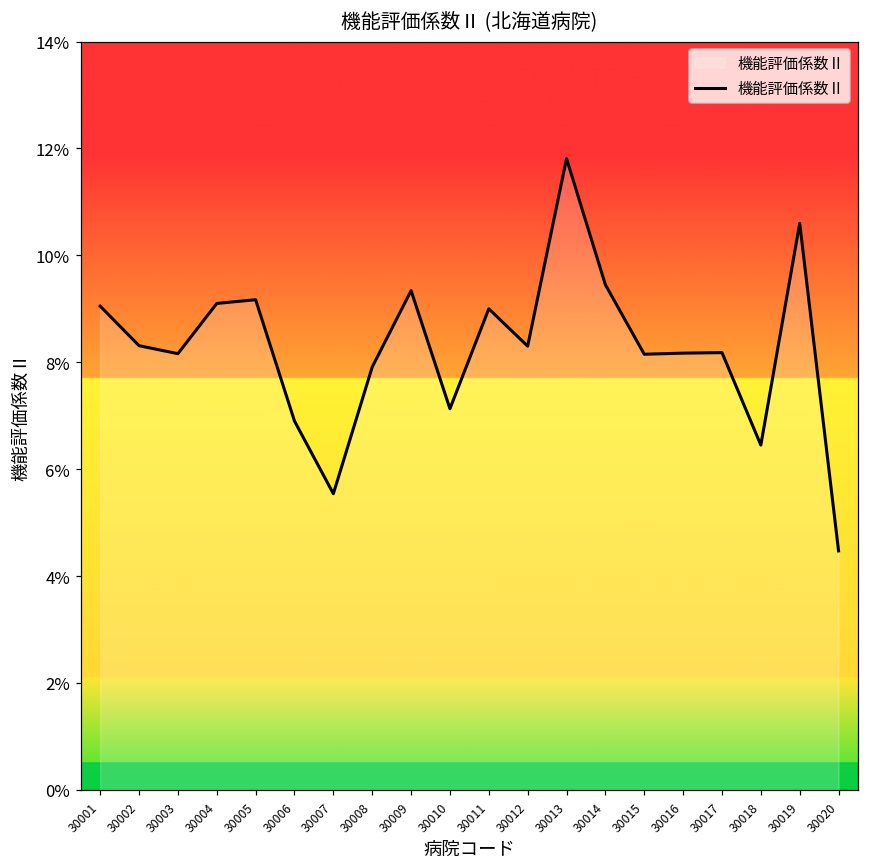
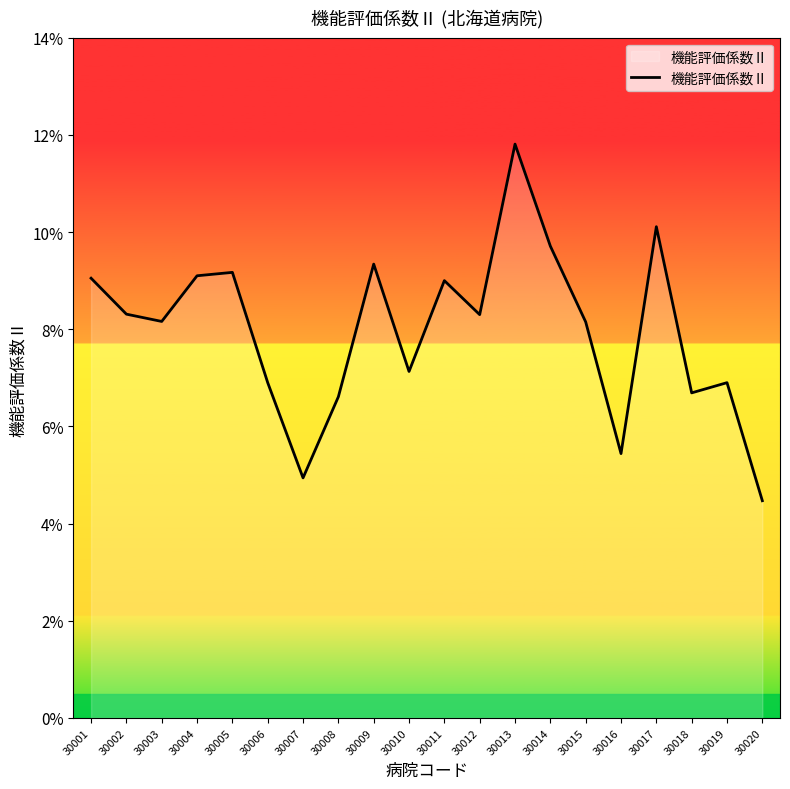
30007: 5.5% -> 4.9%
30008: 7.9% -> 6.6%
30014: 9.5% -> 9.7%
30016: 8.2% -> 5.4%
30017: 8.2% -> 10.1%
30018: 6.5% -> 6.7%
30019: 10.6% -> 6.9%
